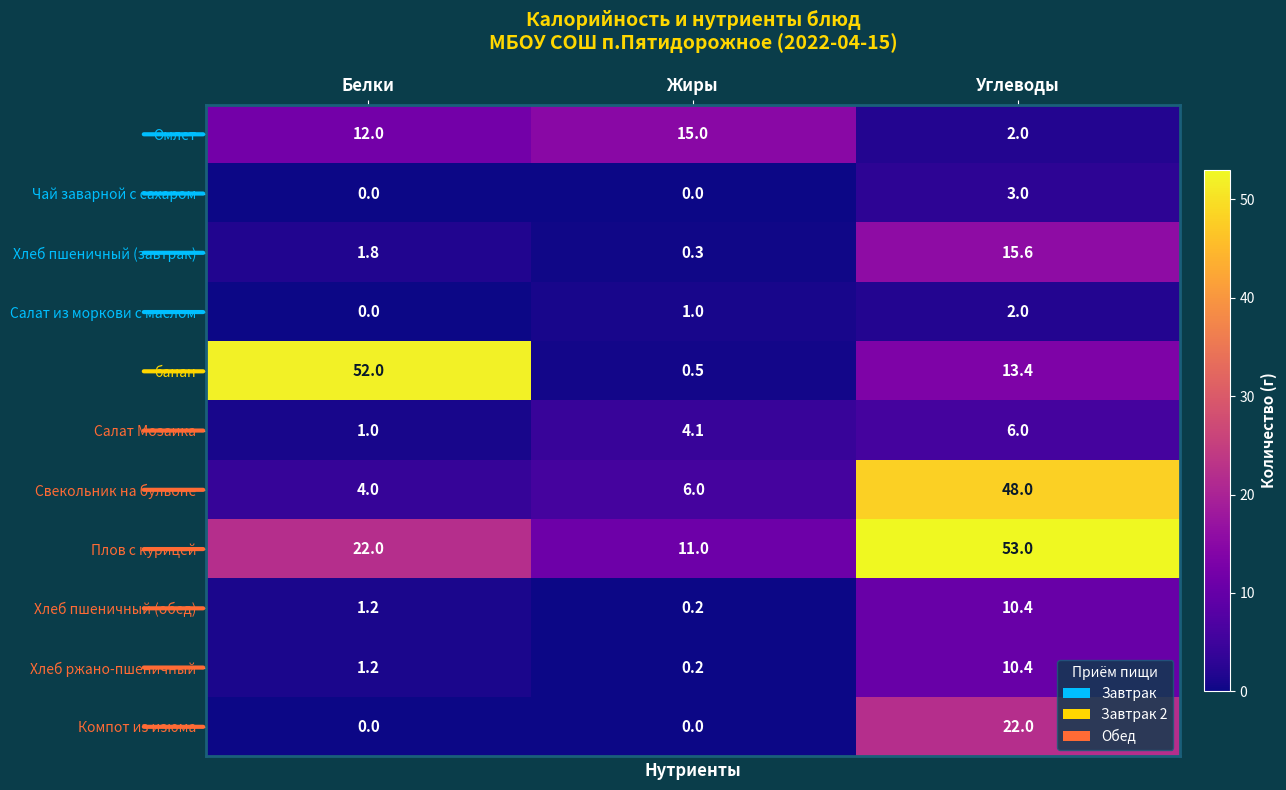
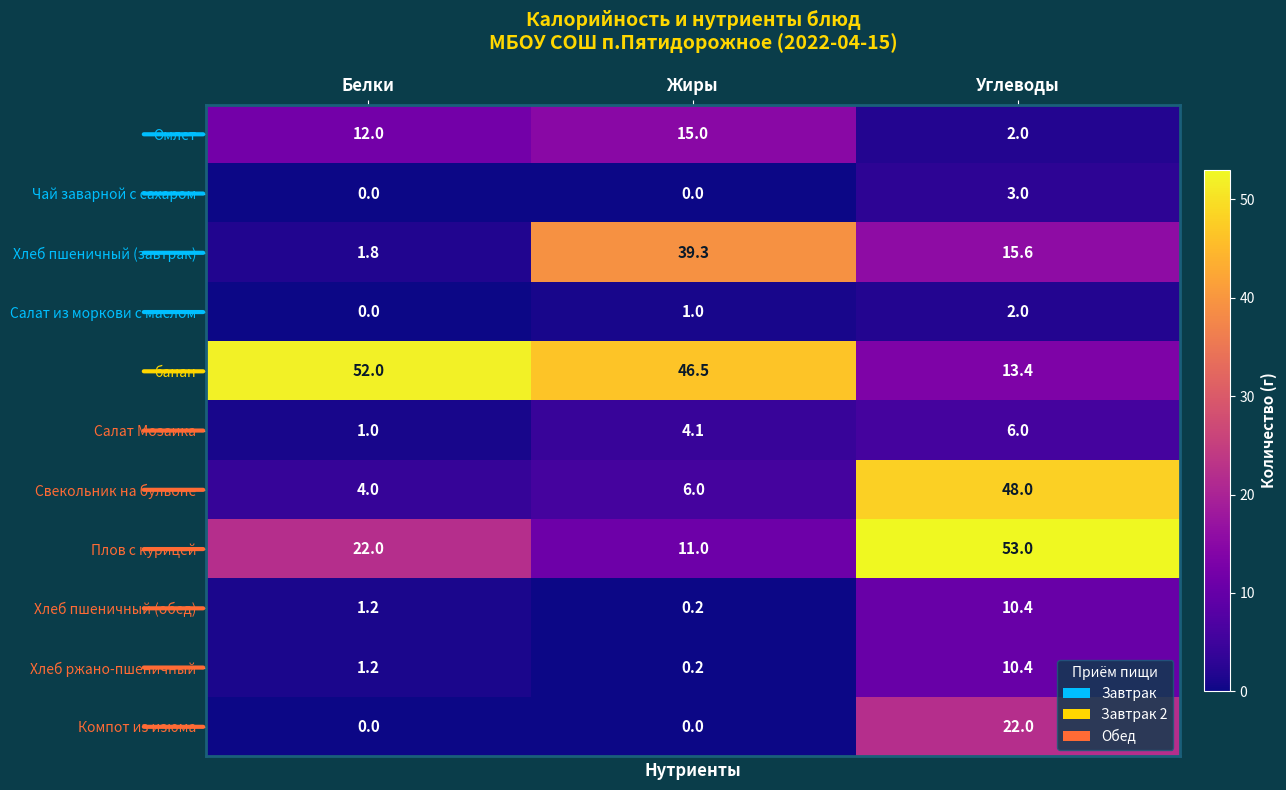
Хлеб пшеничный (завтрак), Жиры: 0.3 -> 39.3
банан, Жиры: 0.5 -> 46.5
